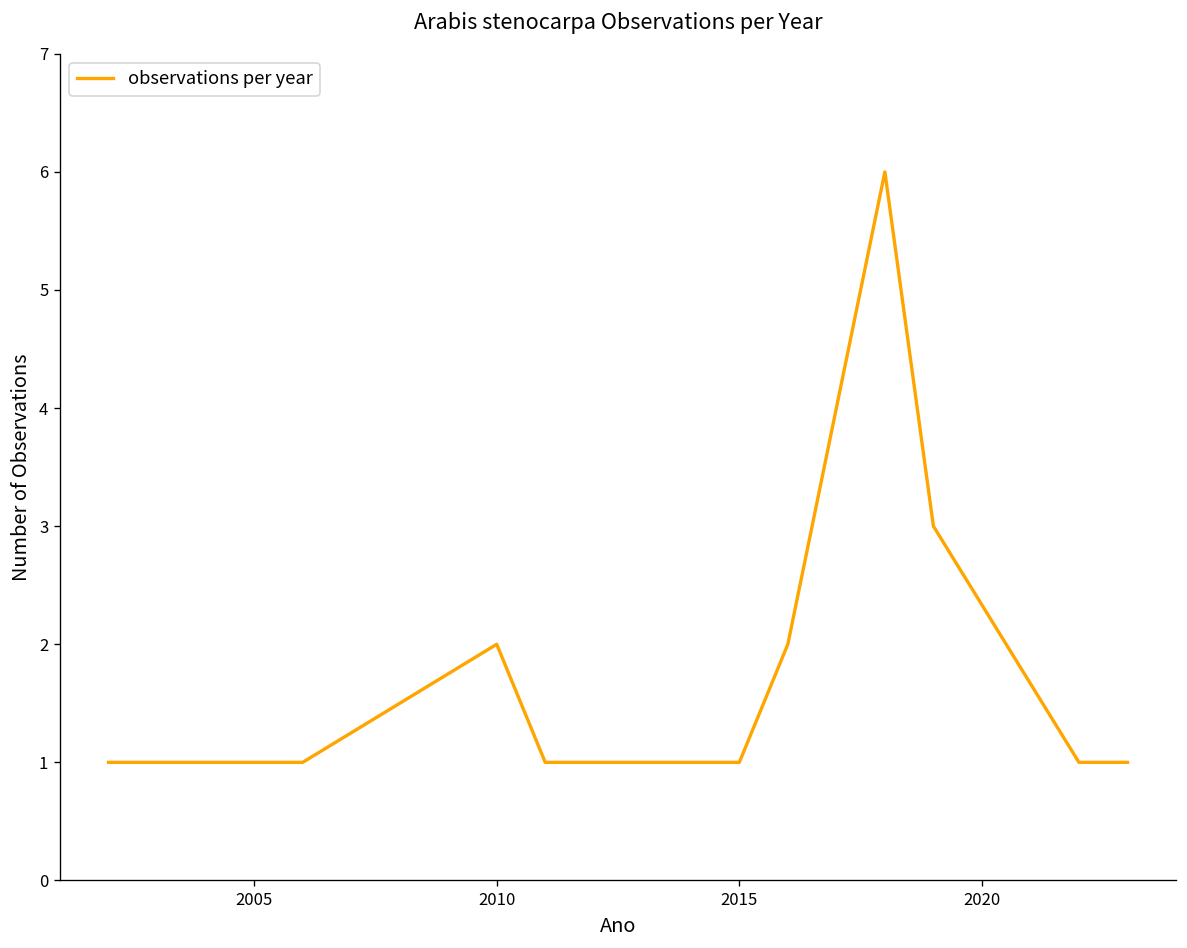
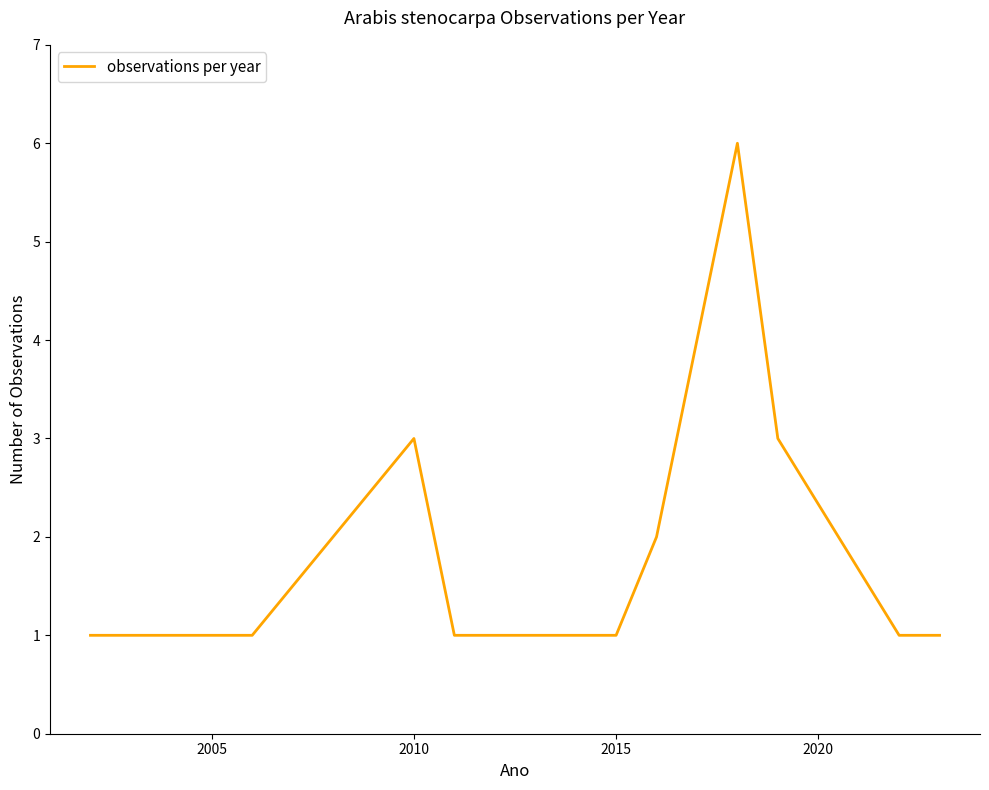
2010: 2 -> 3
